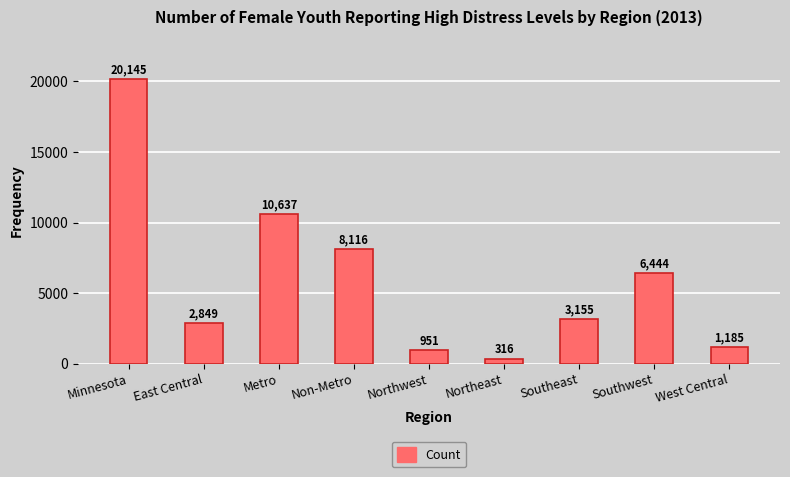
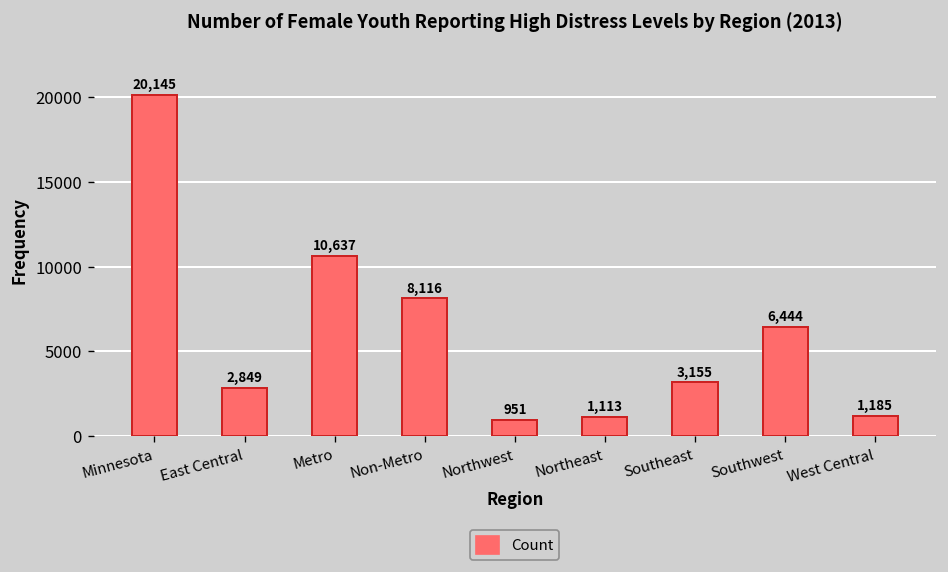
Northeast: 316 -> 1,113
